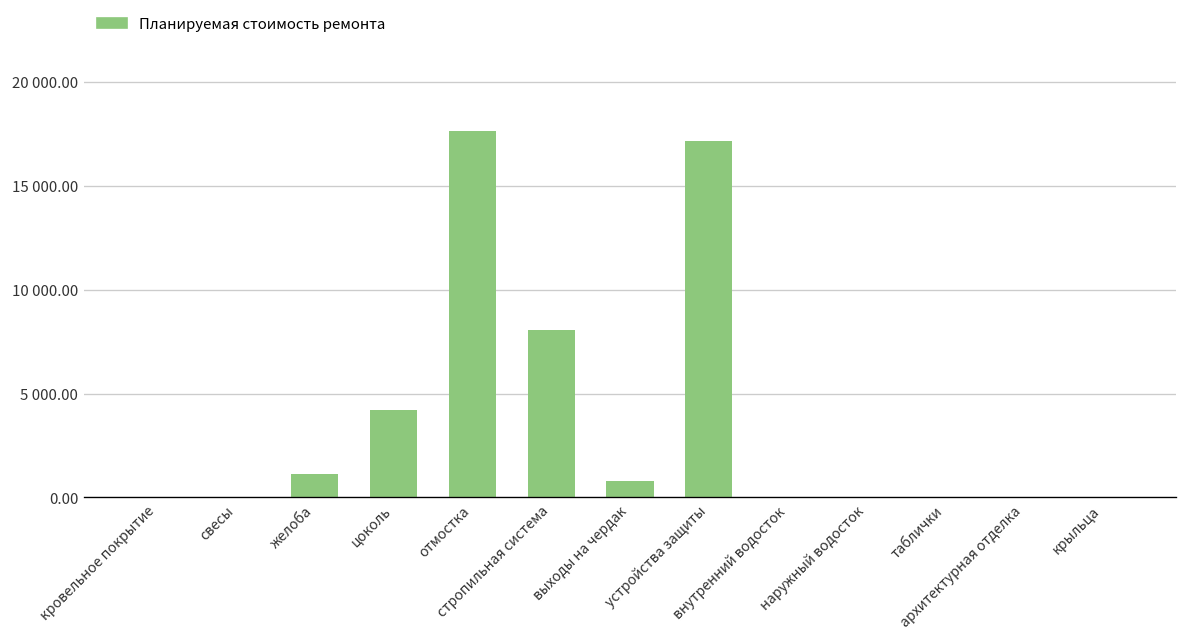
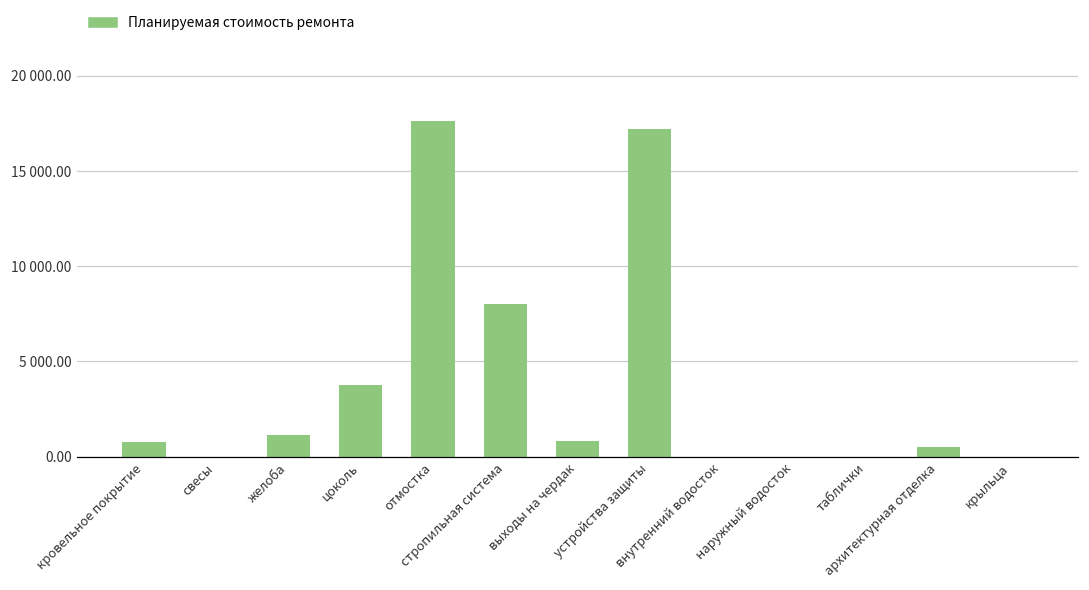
кровельное покрытие: 0 -> 700
цоколь: 4200 -> 3700
архитектурная отделка: 0 -> 500
